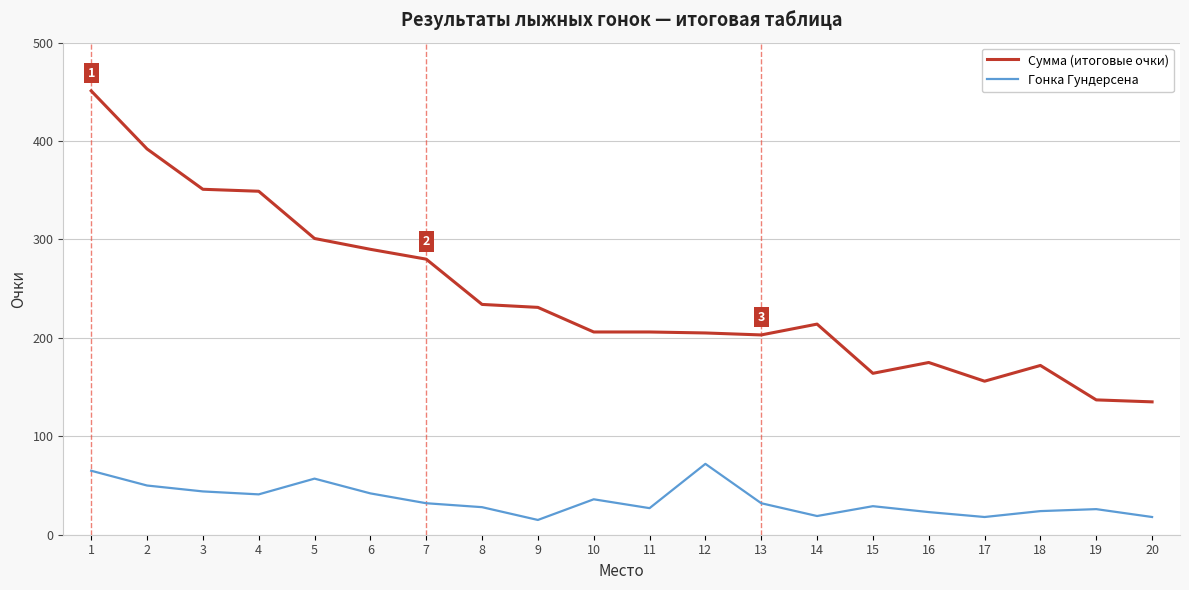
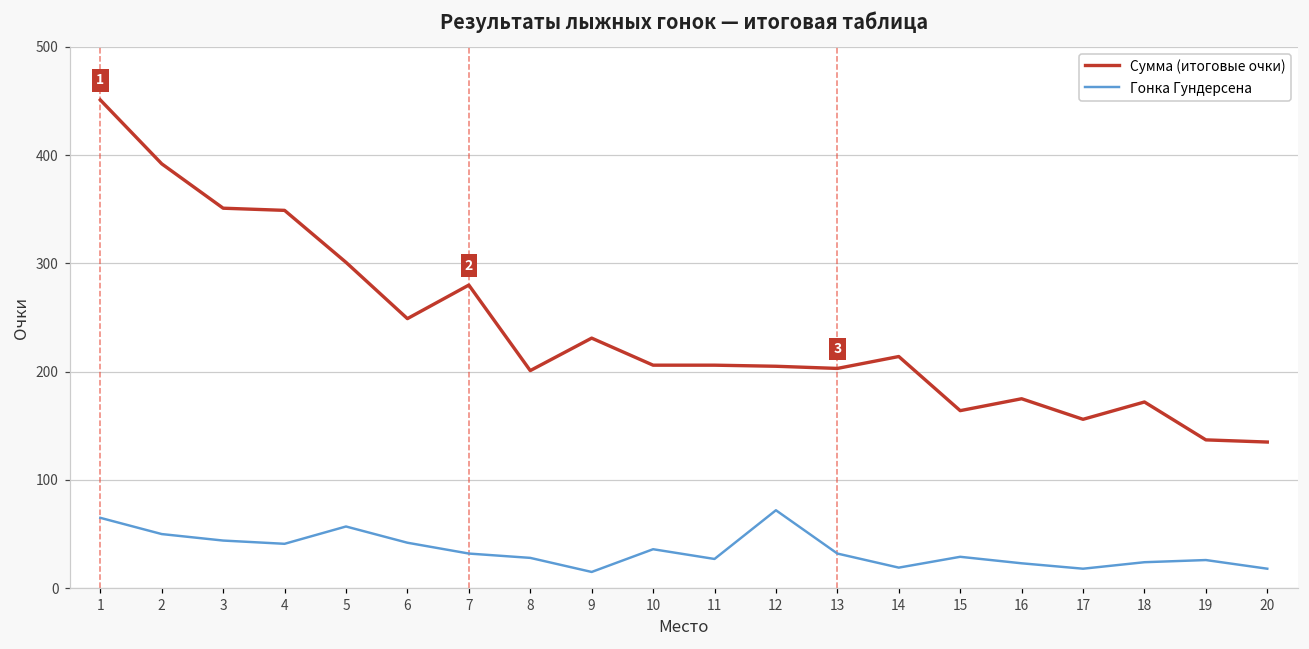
Сумма (итоговые очки), 6: 290 -> 250
Сумма (итоговые очки), 8: 230 -> 200
